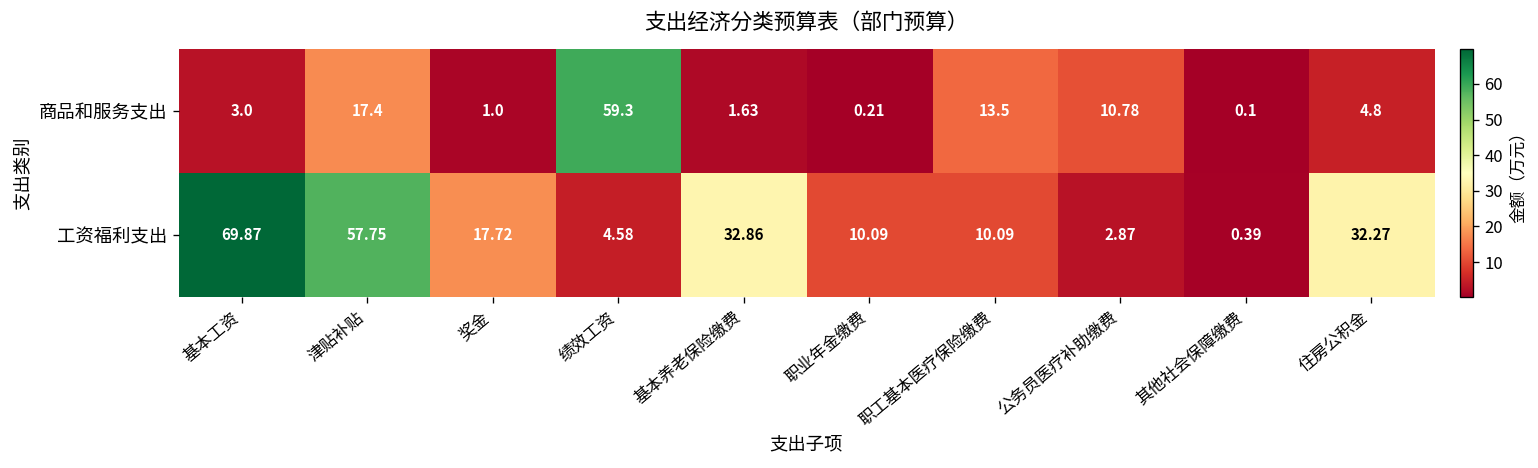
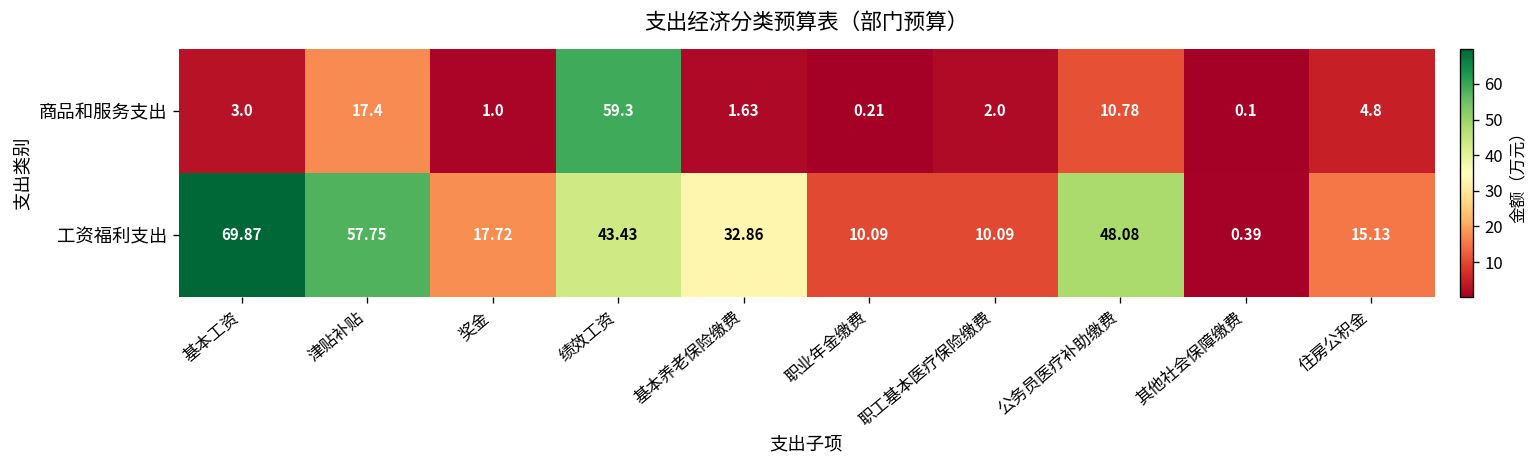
商品和服务支出, 职工基本医疗保险缴费: 13.5 -> 2.0
工资福利支出, 绩效工资: 4.58 -> 43.43
工资福利支出, 公务员医疗补助缴费: 2.87 -> 48.08
工资福利支出, 住房公积金: 32.27 -> 15.13
